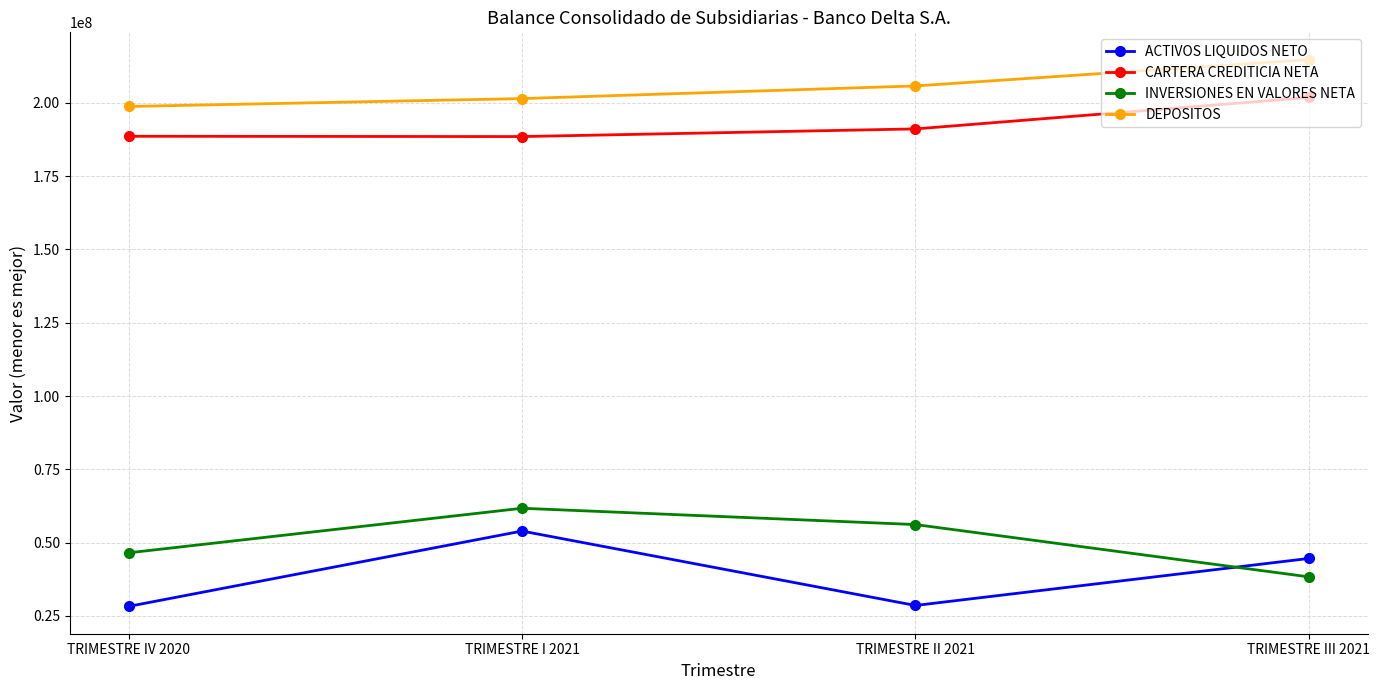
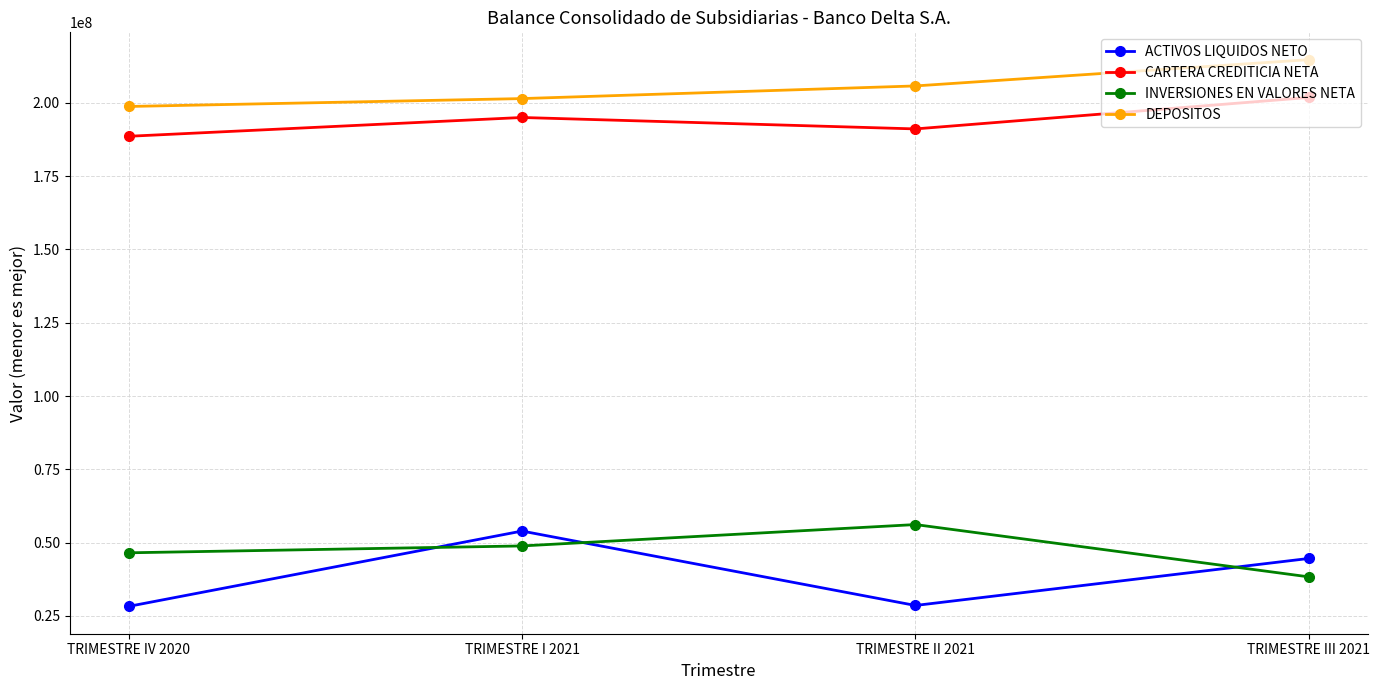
CARTERA CREDITICIA NETA, TRIMESTRE I 2021: 189000000 -> 195000000
INVERSIONES EN VALORES NETA, TRIMESTRE I 2021: 62000000 -> 49000000
